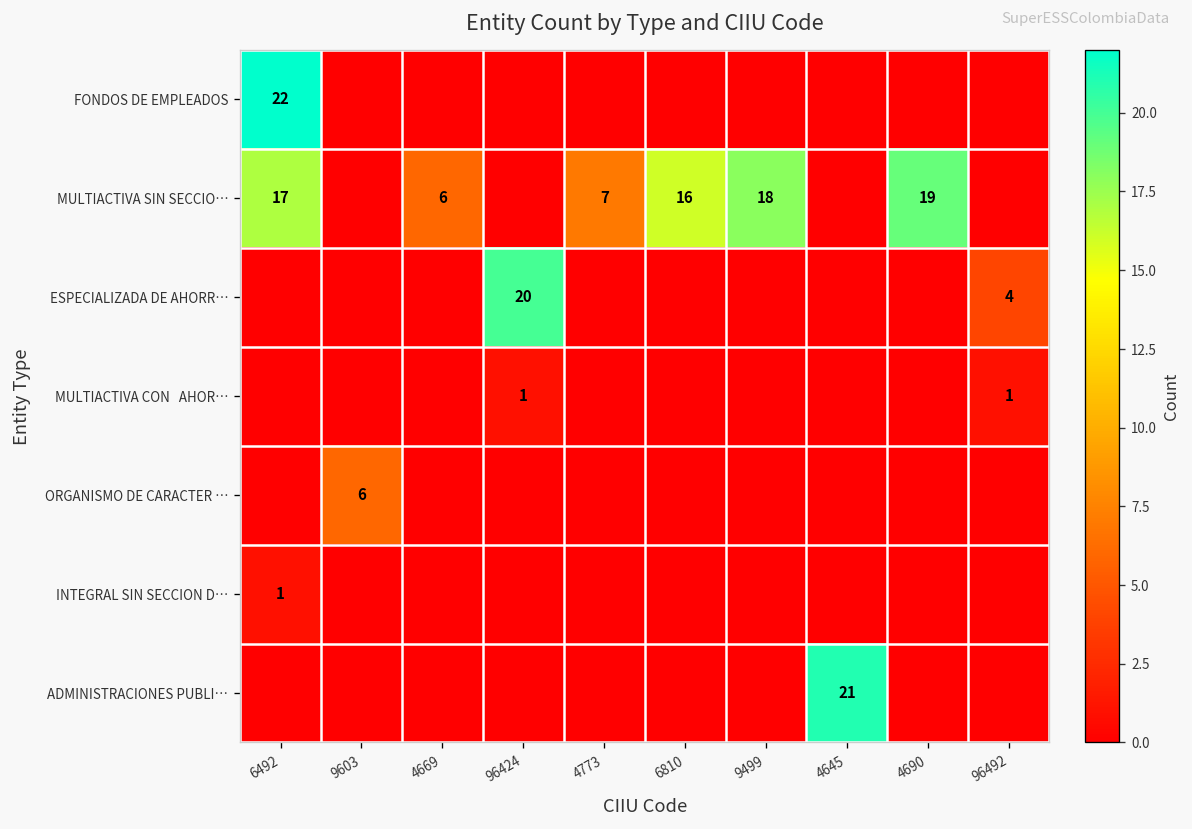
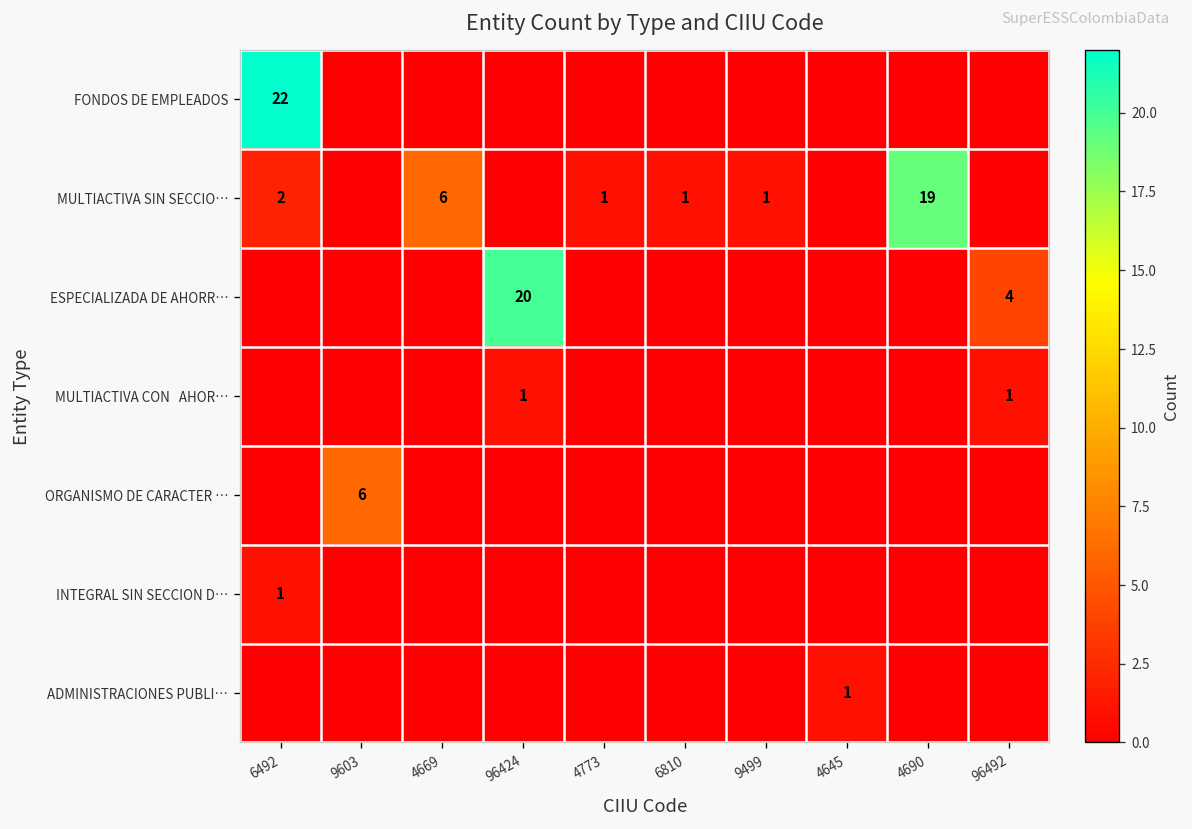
MULTIACTIVA SIN SECCIO…, 6492: 17 -> 2
MULTIACTIVA SIN SECCIO…, 4773: 7 -> 1
MULTIACTIVA SIN SECCIO…, 6810: 16 -> 1
MULTIACTIVA SIN SECCIO…, 9499: 18 -> 1
ADMINISTRACIONES PUBLI…, 4645: 21 -> 1
